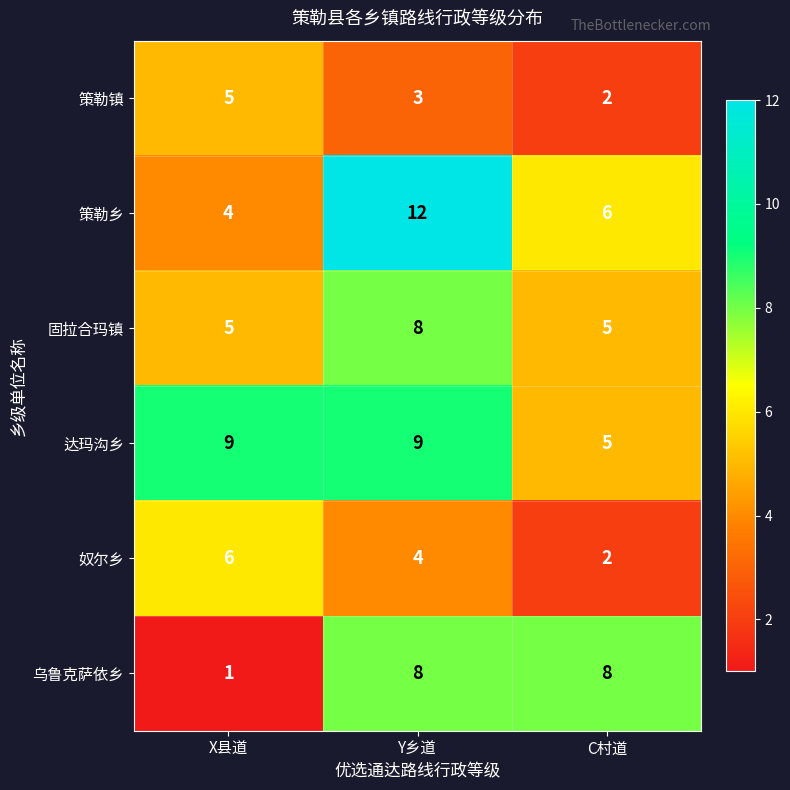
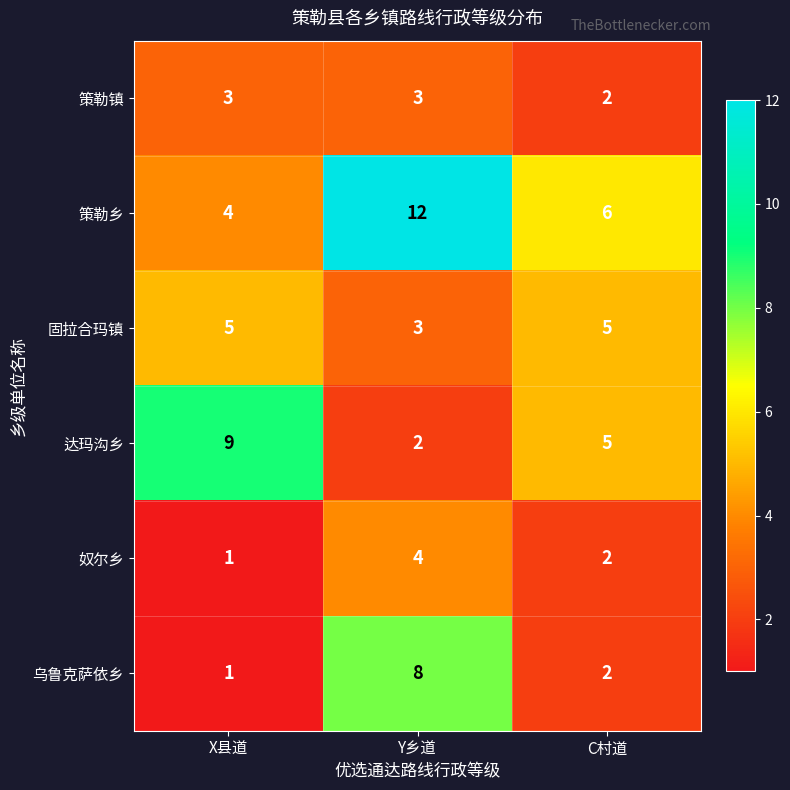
策勒镇, X县道: 5 -> 3
固拉合玛镇, Y乡道: 8 -> 3
达玛沟乡, Y乡道: 9 -> 2
奴尔乡, X县道: 6 -> 1
乌鲁克萨依乡, C村道: 8 -> 2
